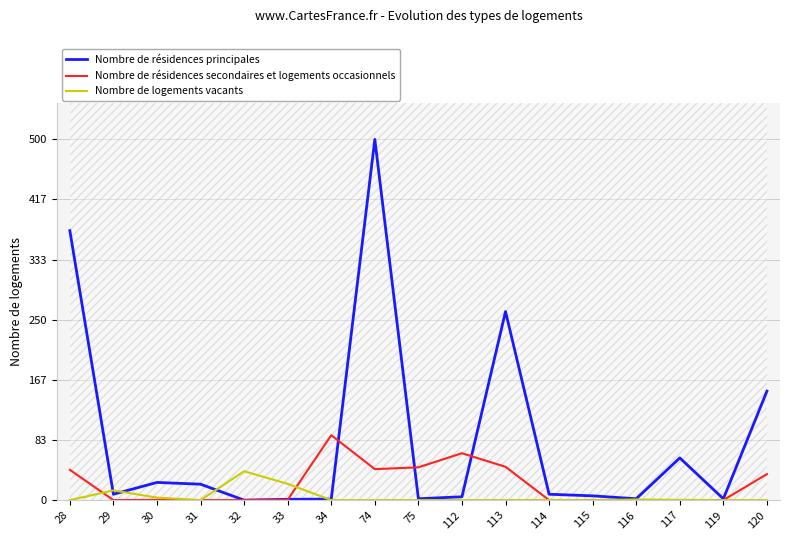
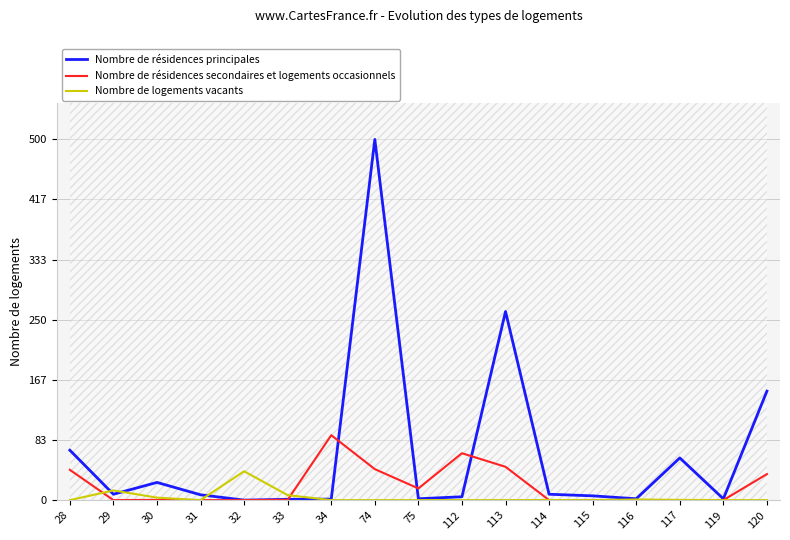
Nombre de résidences principales, 28: 370 -> 70
Nombre de résidences principales, 31: 20 -> 10
Nombre de logements vacants, 33: 20 -> 10
Nombre de résidences secondaires et logements occasionnels, 75: 50 -> 20
